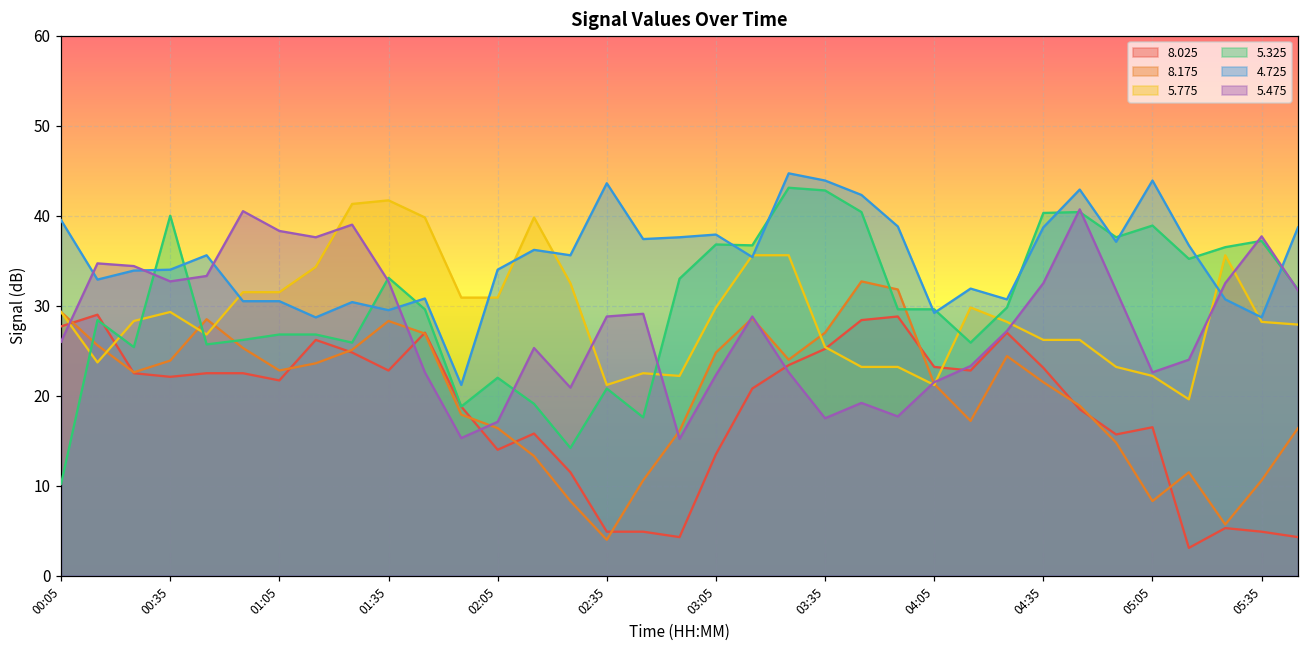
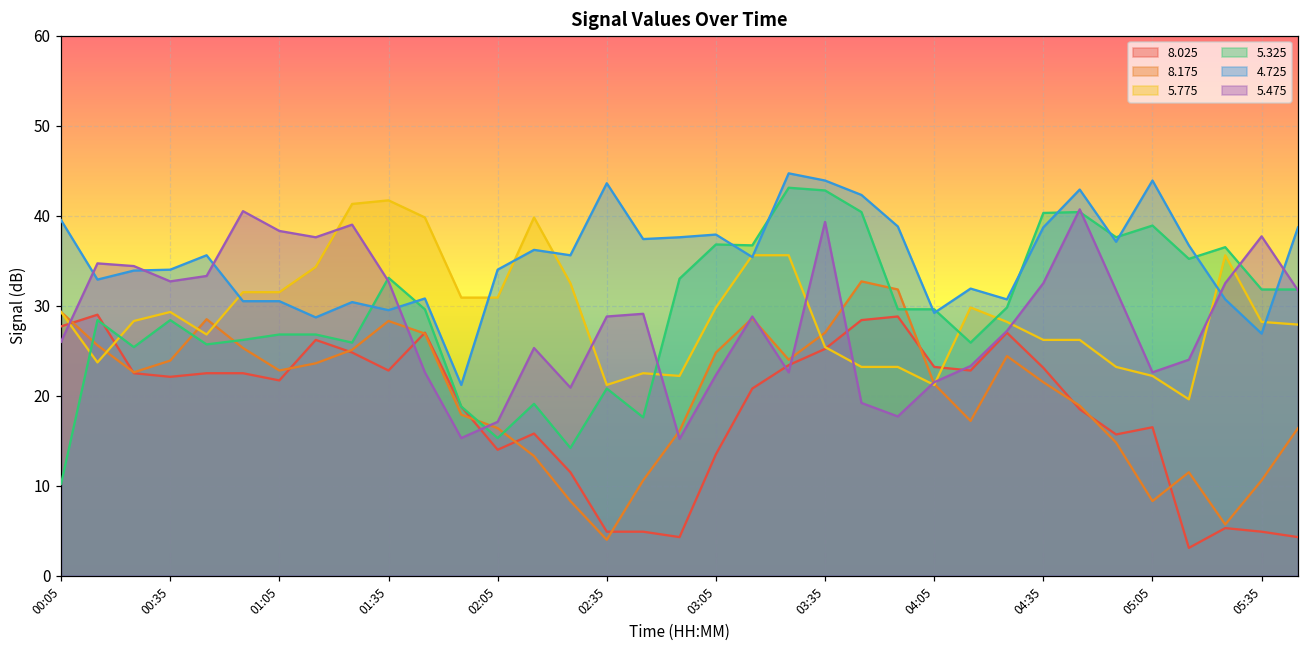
5.325, 00:35: 40 -> 28
5.325, 02:05: 22 -> 15
5.475, 03:35: 18 -> 39
5.325, 05:35: 37 -> 32
4.725, 05:35: 29 -> 27
